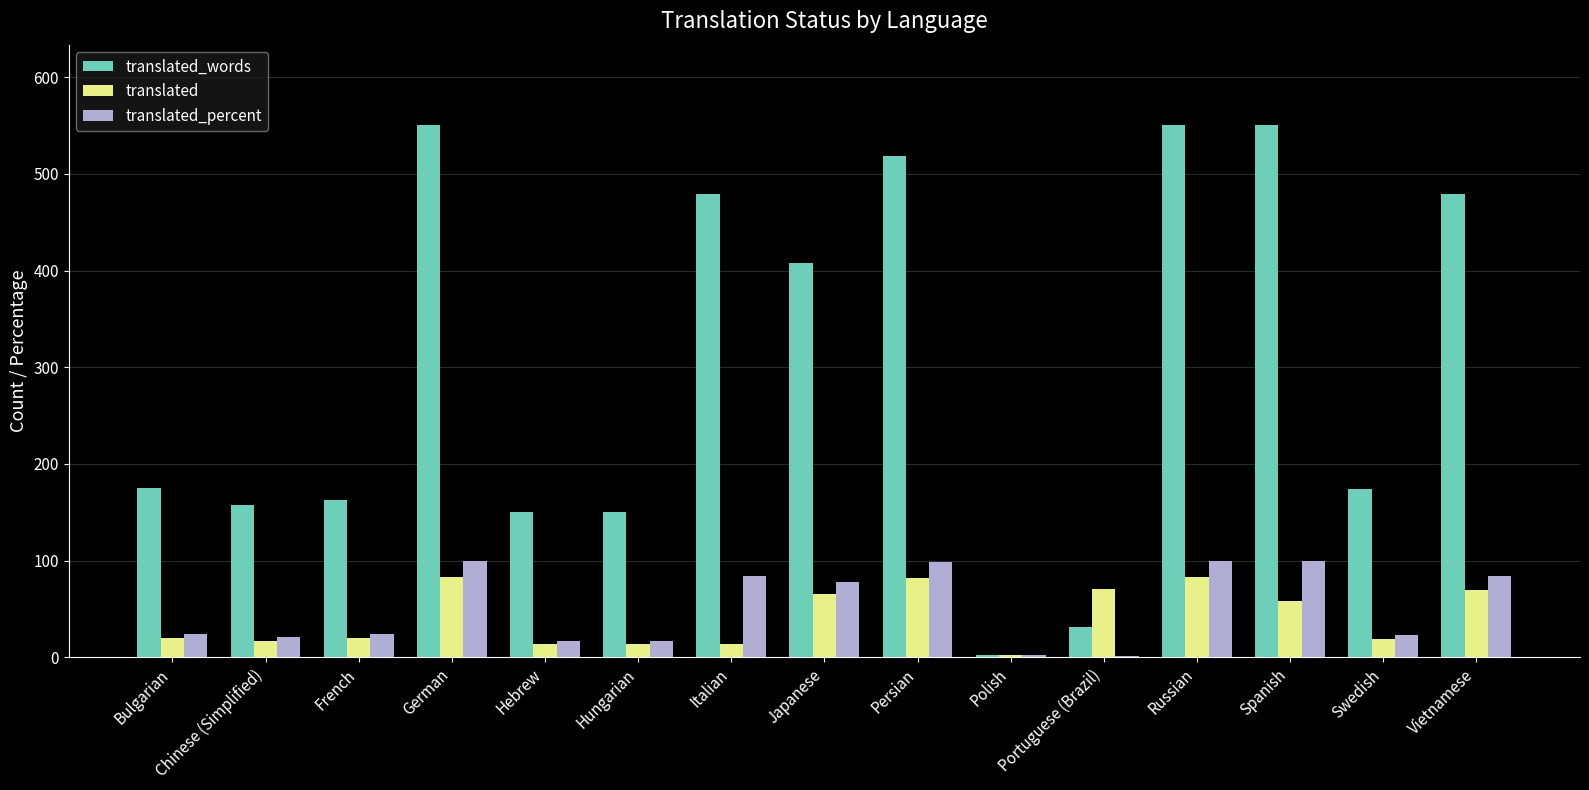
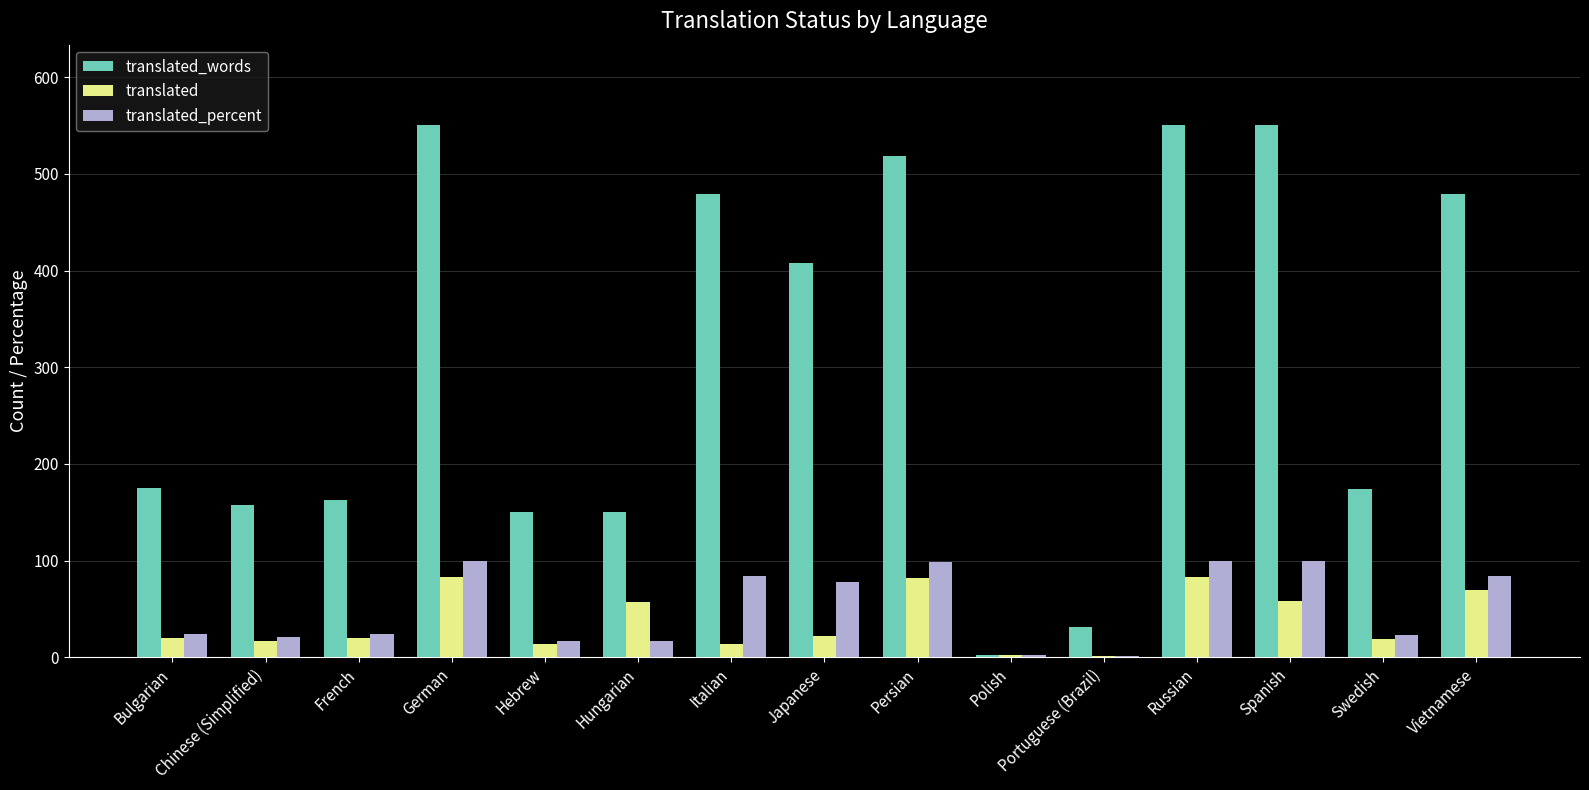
translated, Hungarian: 10 -> 60
translated, Japanese: 70 -> 20
translated, Portuguese (Brazil): 70 -> 0
